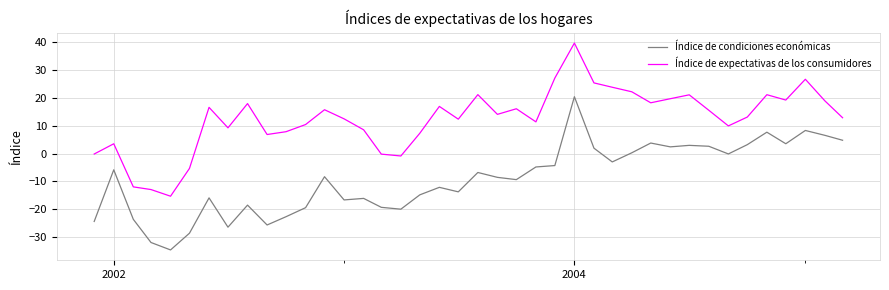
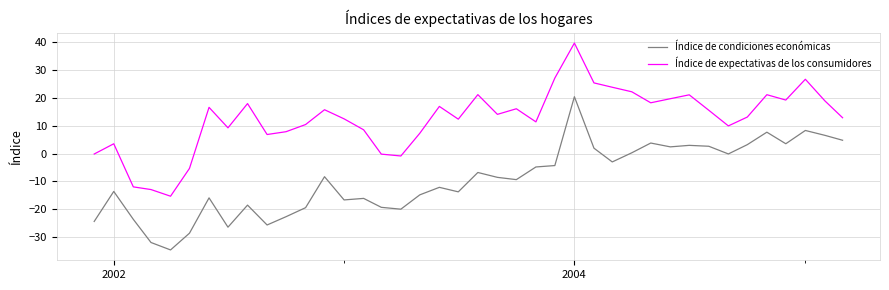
Índice de condiciones económicas, 2002: -6 -> -14
